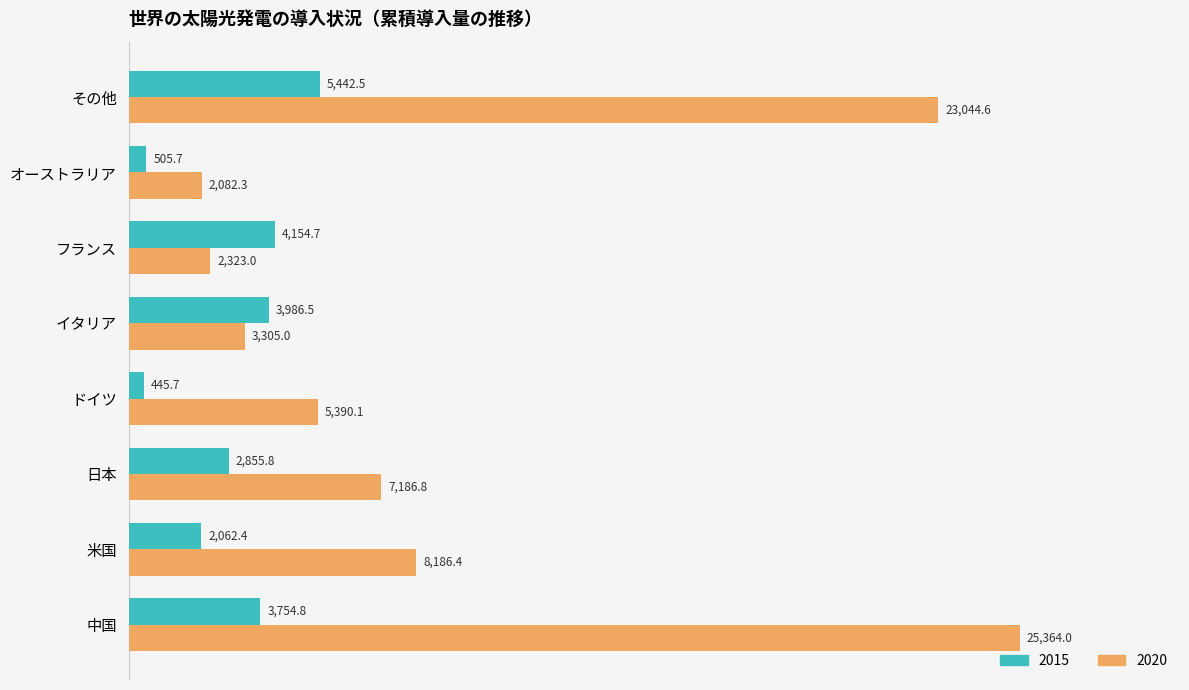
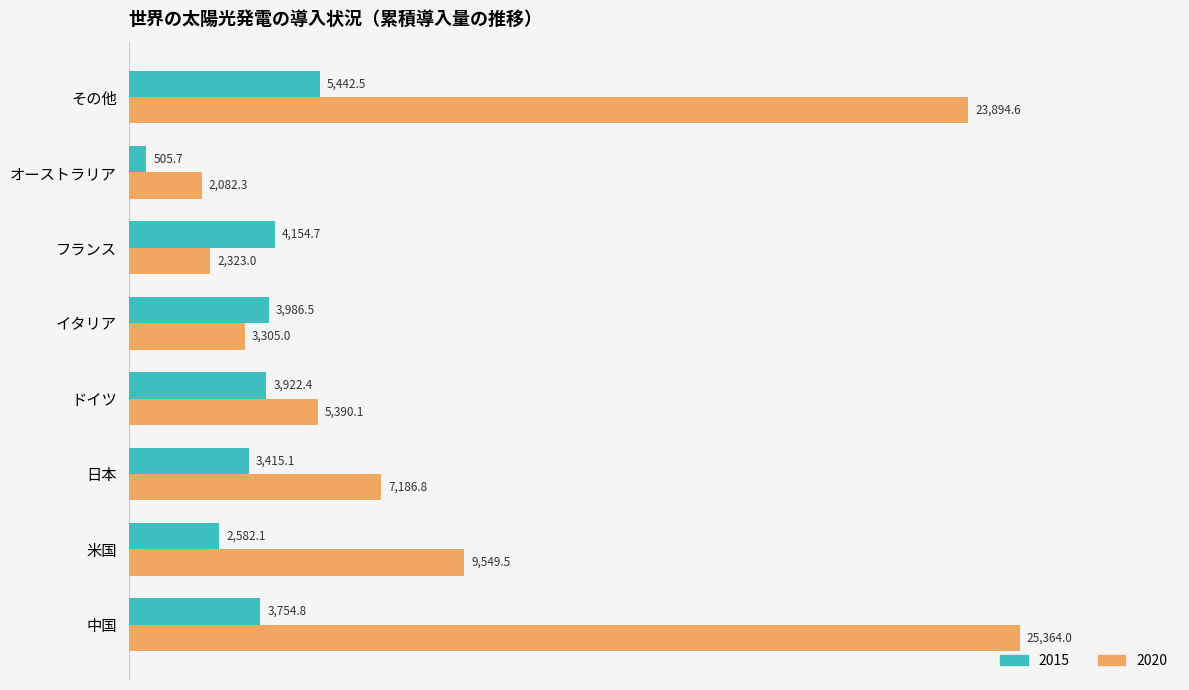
2020, その他: 23,044.6 -> 23,894.6
2015, ドイツ: 445.7 -> 3,922.4
2015, 日本: 2,855.8 -> 3,415.1
2015, 米国: 2,062.4 -> 2,582.1
2020, 米国: 8,186.4 -> 9,549.5
